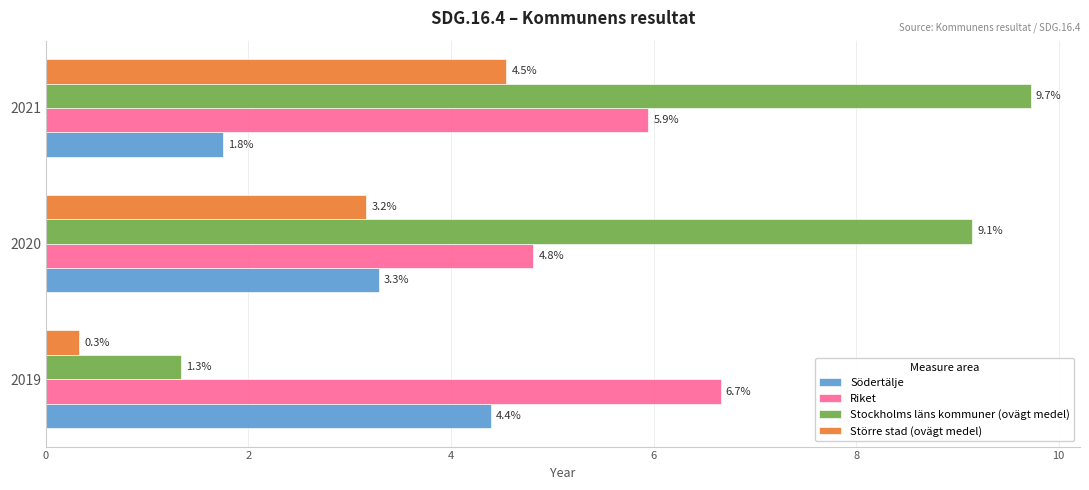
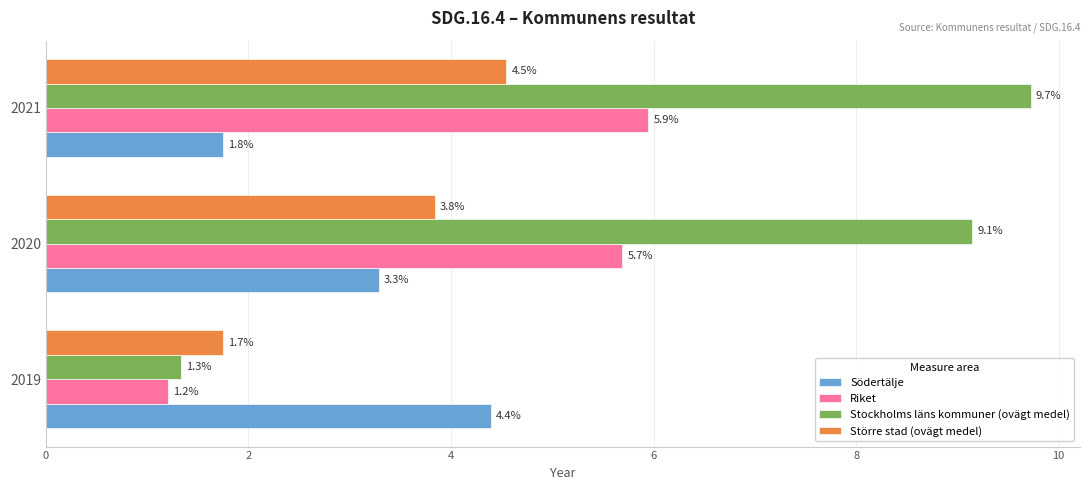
Större stad (ovägt medel), 2020: 3.2% -> 3.8%
Riket, 2020: 4.8% -> 5.7%
Större stad (ovägt medel), 2019: 0.3% -> 1.7%
Riket, 2019: 6.7% -> 1.2%
